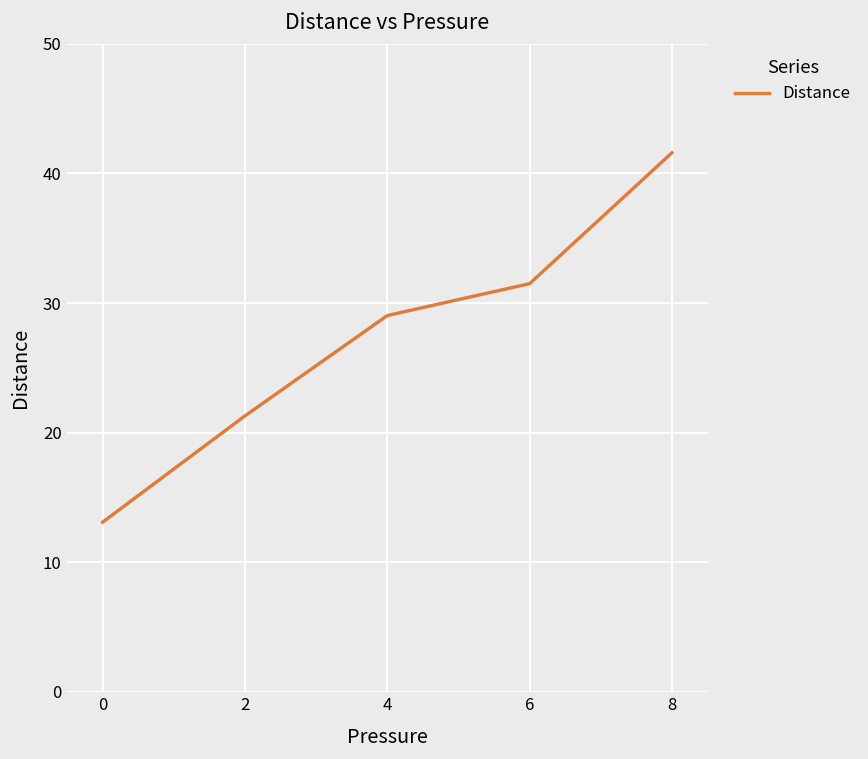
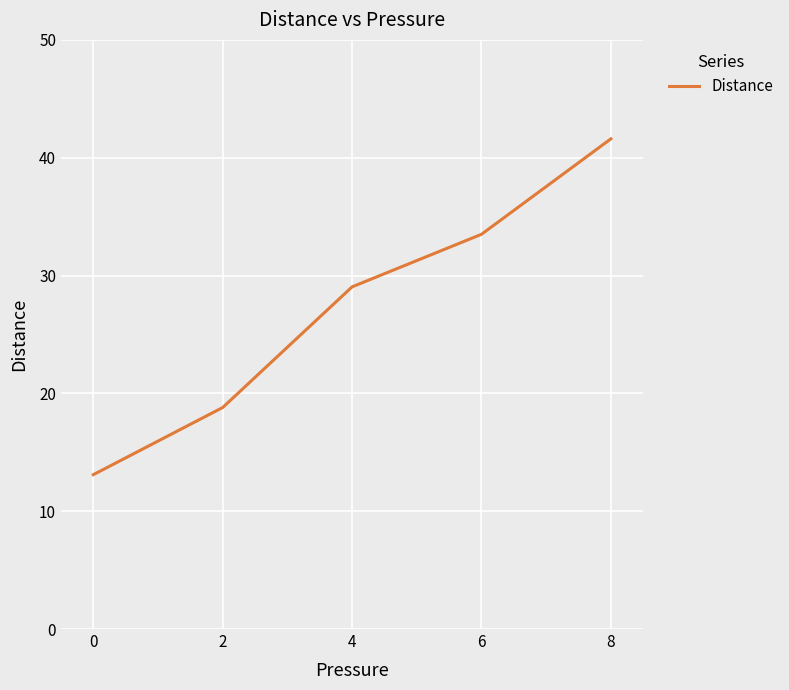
2: 21.3 -> 18.8
6: 31.5 -> 33.5
